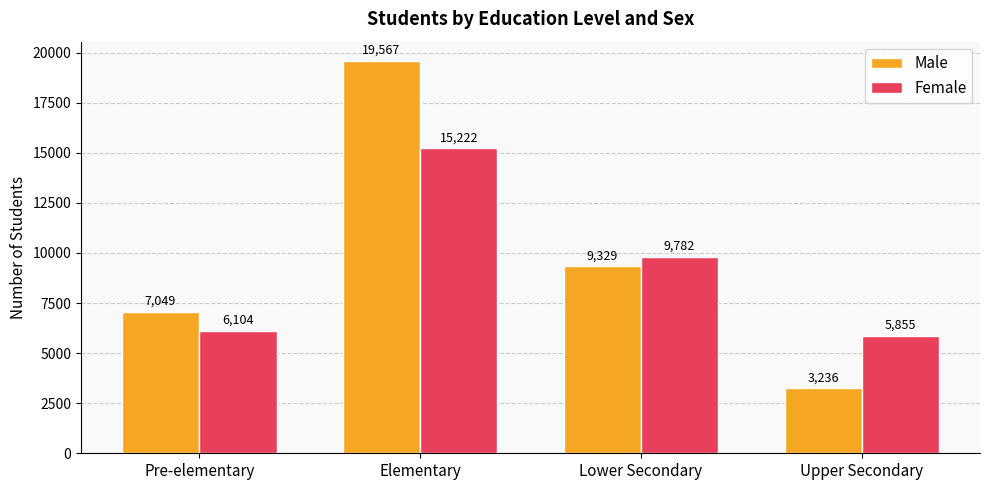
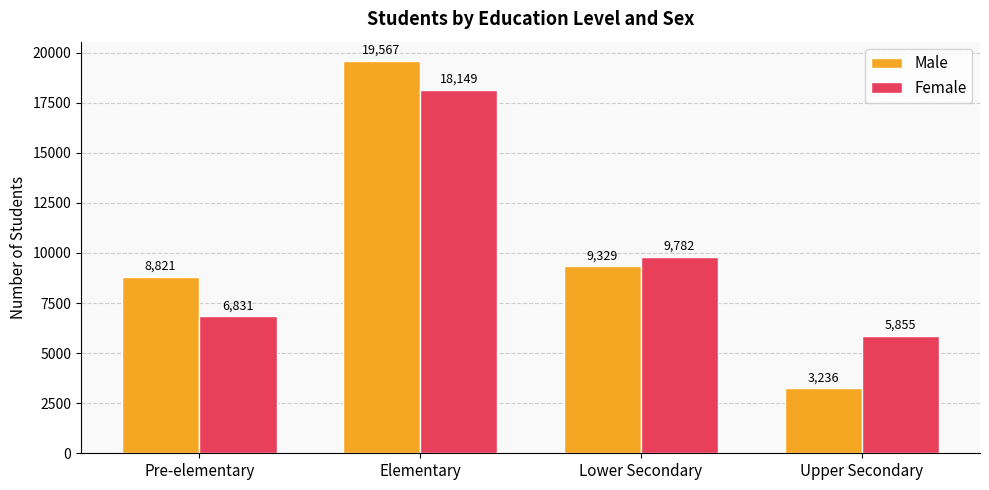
Male, Pre-elementary: 7,049 -> 8,821
Female, Pre-elementary: 6,104 -> 6,831
Female, Elementary: 15,222 -> 18,149
